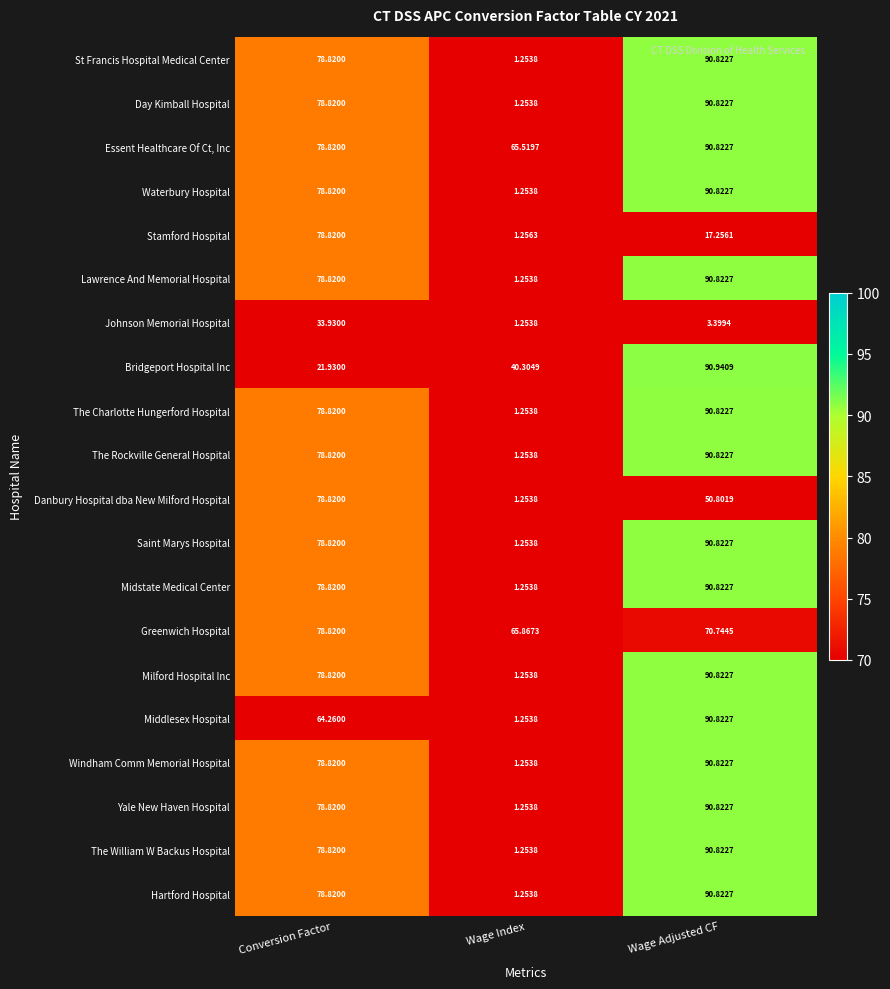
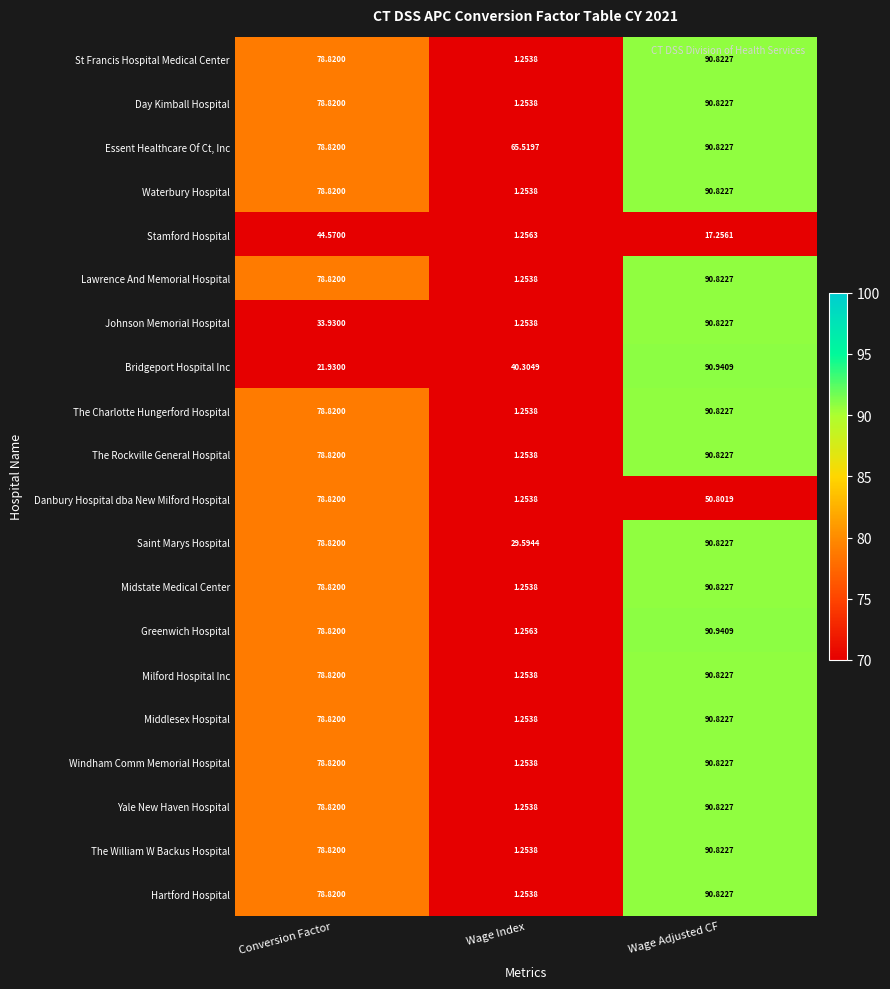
Stamford Hospital, Conversion Factor: 78.8200 -> 44.5700
Johnson Memorial Hospital, Wage Adjusted CF: 3.3994 -> 90.8227
Saint Marys Hospital, Wage Index: 1.2538 -> 29.5944
Greenwich Hospital, Wage Index: 65.8673 -> 1.2563
Greenwich Hospital, Wage Adjusted CF: 70.7445 -> 90.9409
Middlesex Hospital, Conversion Factor: 64.2600 -> 78.8200
